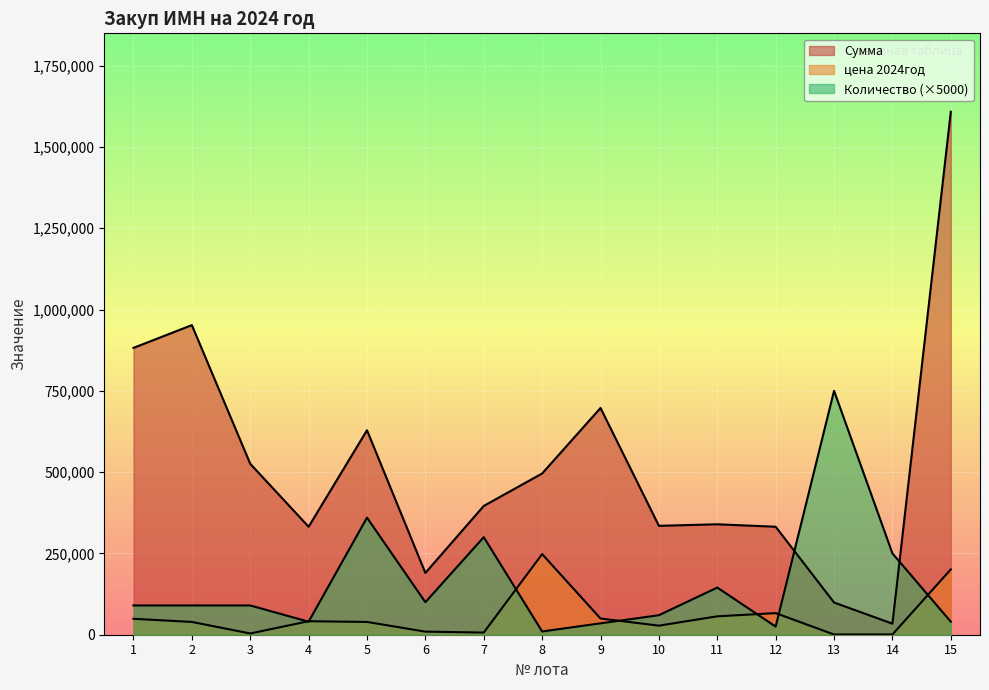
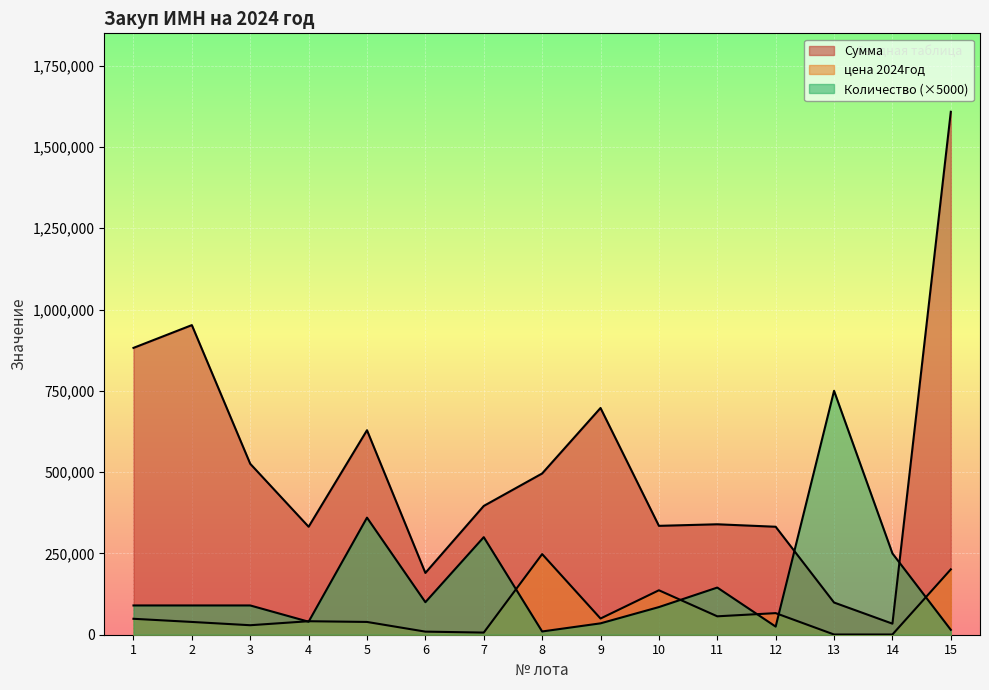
цена 2024год, 3: 0 -> 30,000
цена 2024год, 10: 30,000 -> 140,000
Количество (×5000), 10: 60,000 -> 90,000
Количество (×5000), 15: 40,000 -> 20,000
